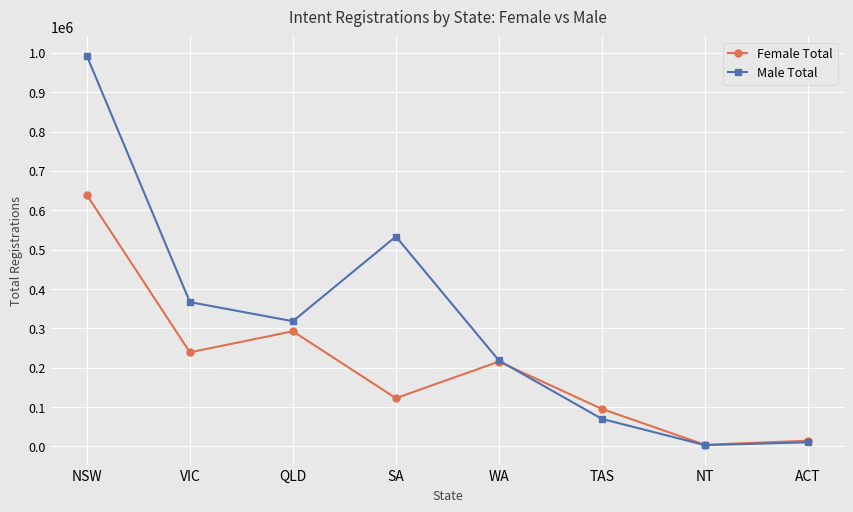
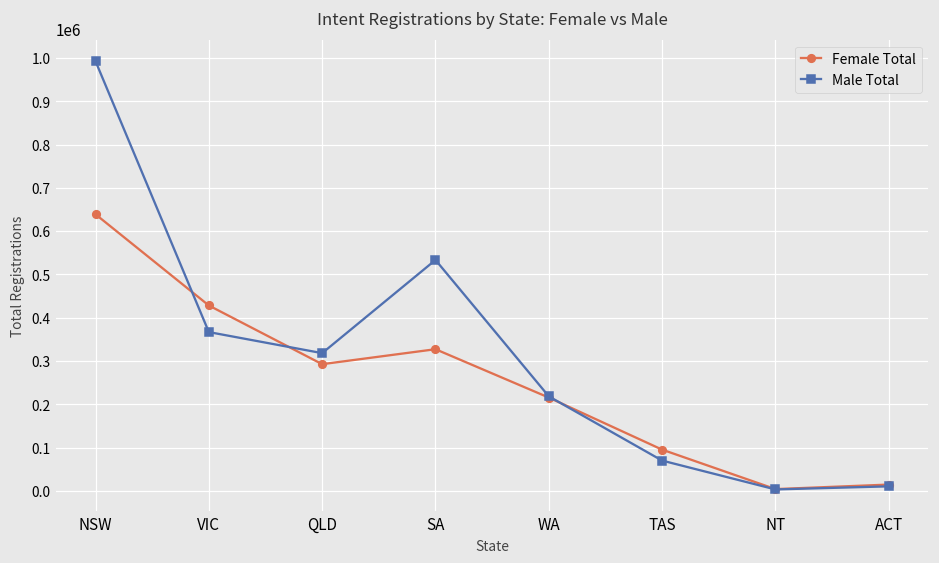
Female Total, VIC: 240000 -> 430000
Female Total, SA: 120000 -> 330000
